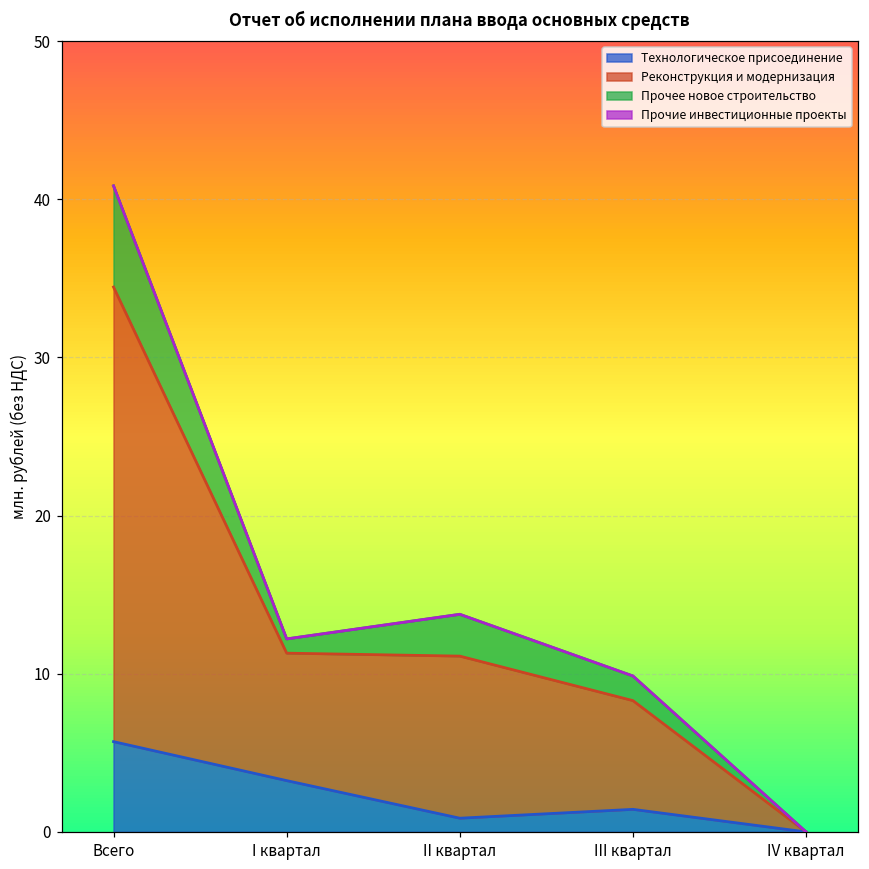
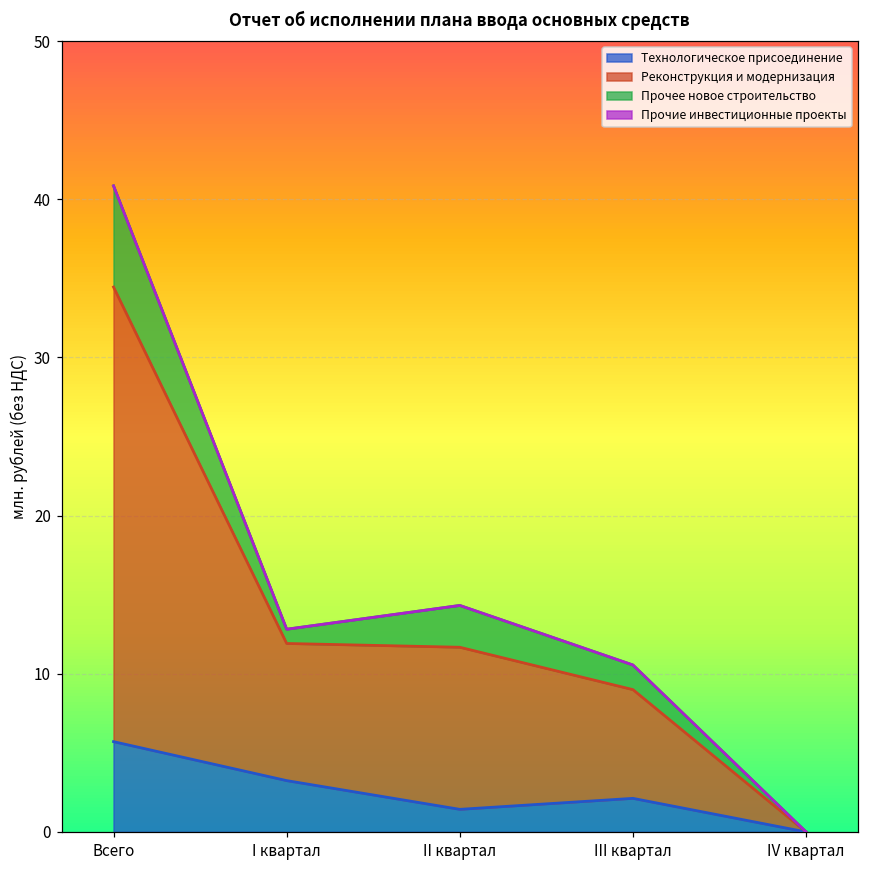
Реконструкция и модернизация, I квартал: 8.1 -> 8.7
Технологическое присоединение, II квартал: 0.9 -> 1.4
Технологическое присоединение, III квартал: 1.4 -> 2.1
